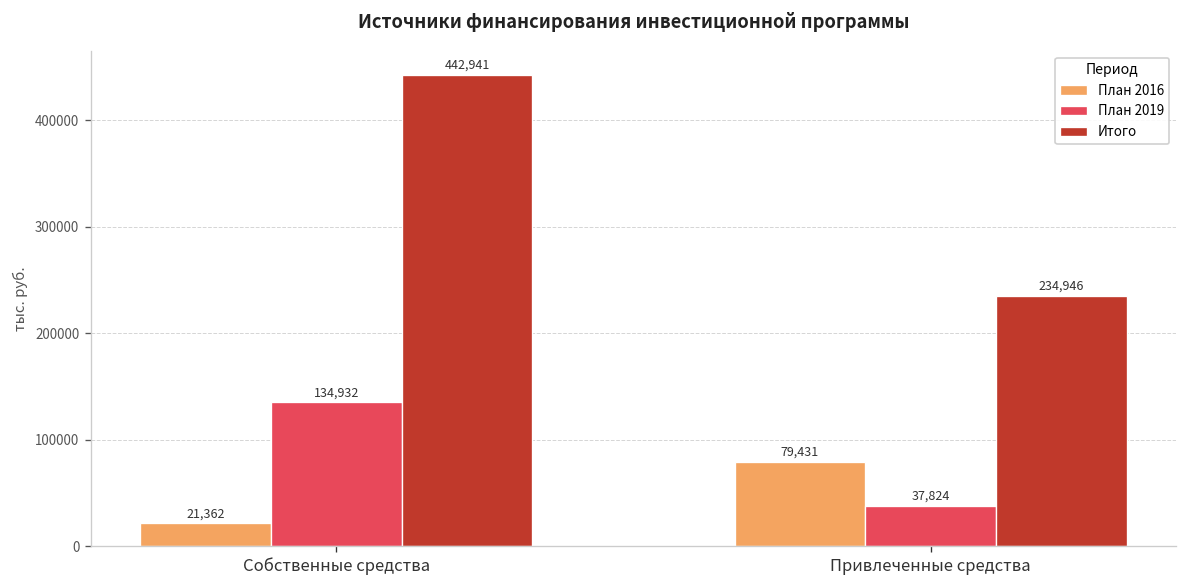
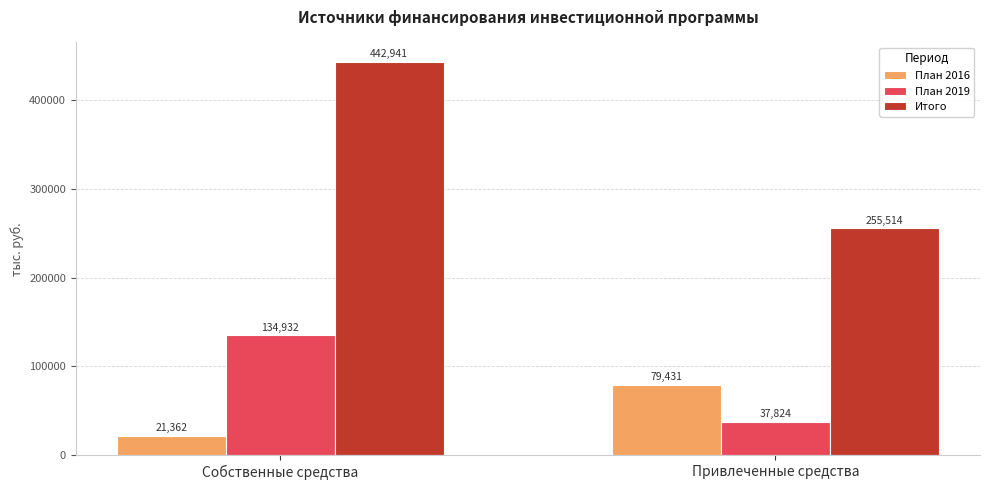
Итого, Привлеченные средства: 234,946 -> 255,514
